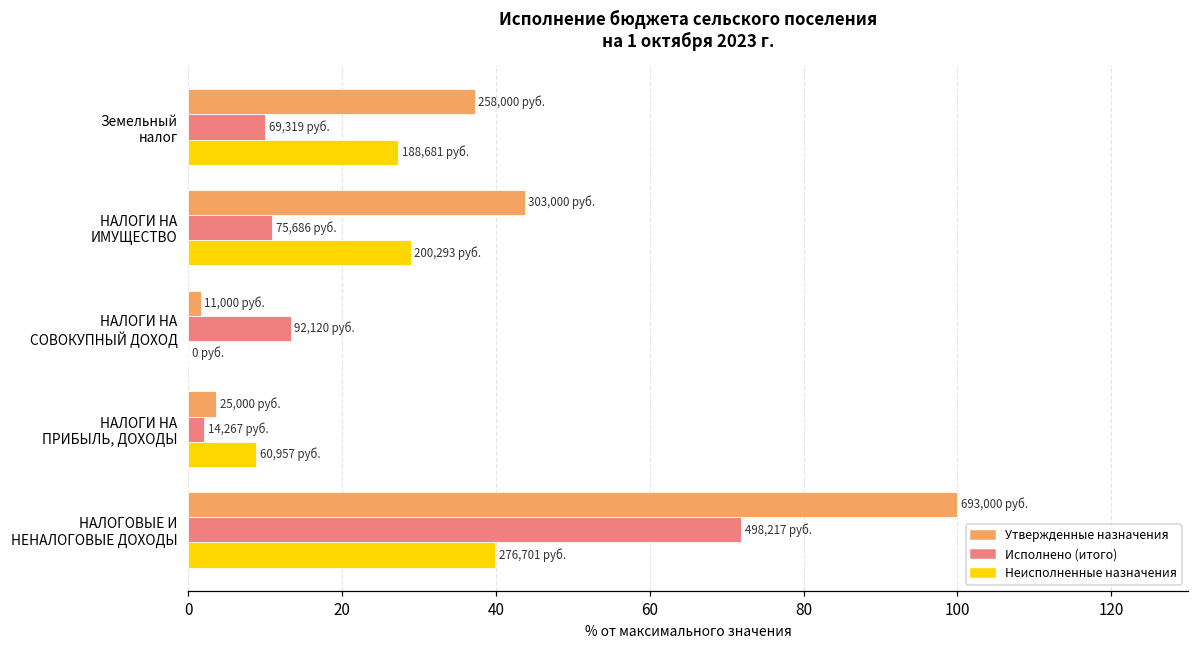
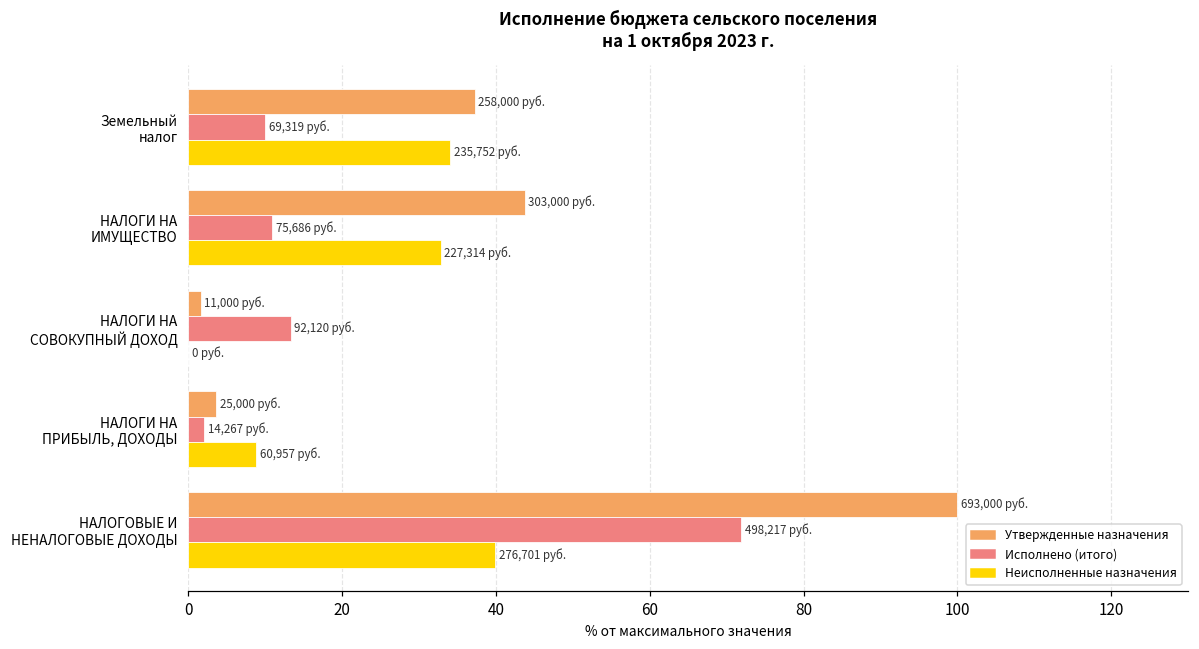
Неисполненные назначения, Земельный налог: 188,681 -> 235,752
Неисполненные назначения, НАЛОГИ НА ИМУЩЕСТВО: 200,293 -> 227,314
